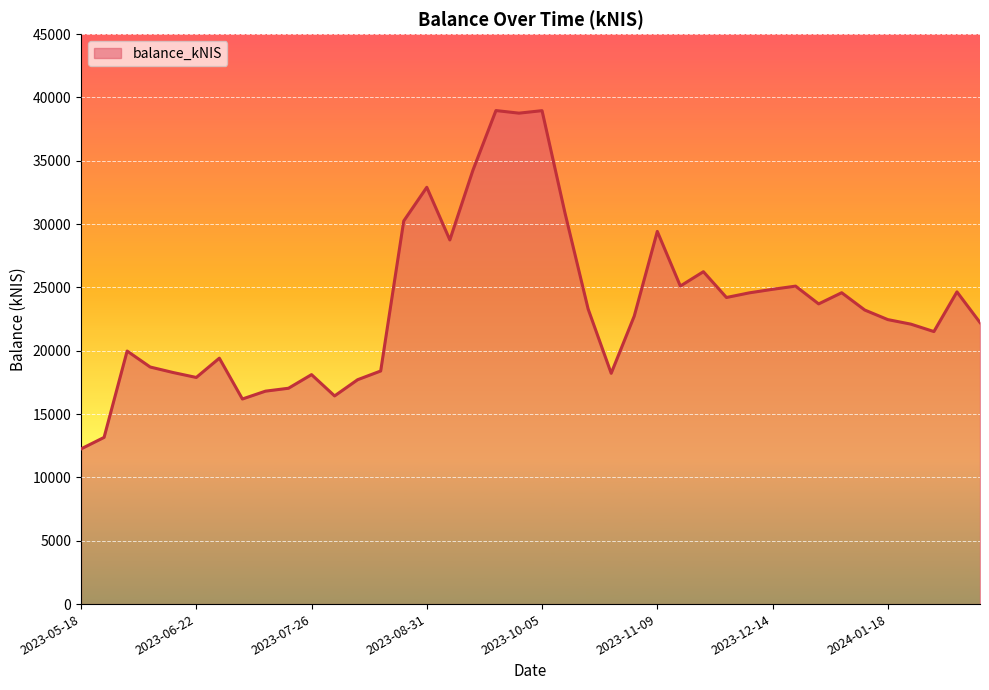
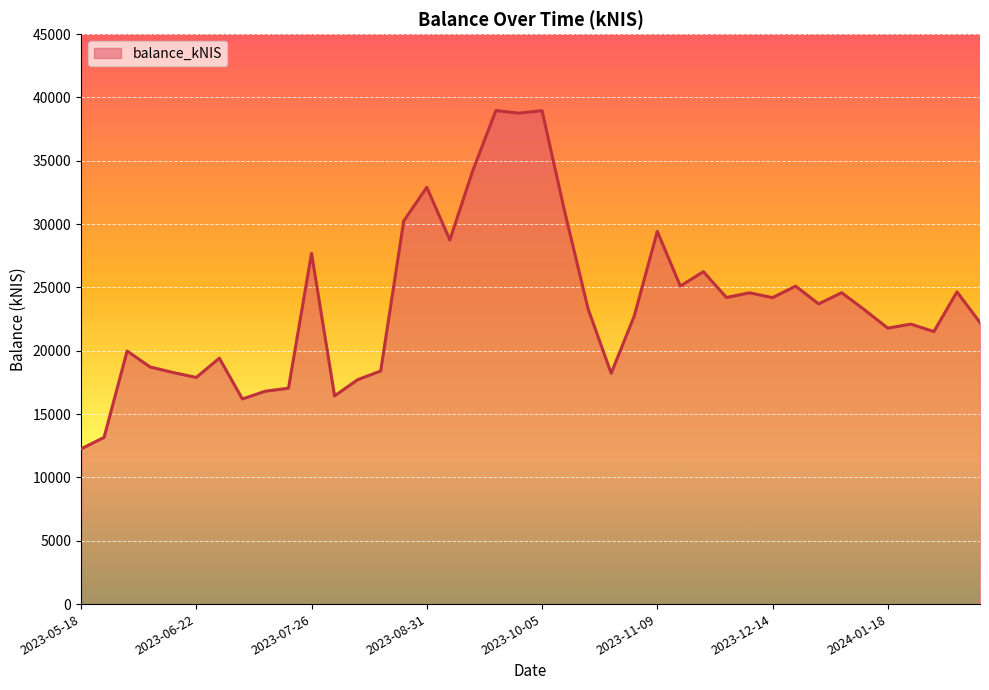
2023-07-26: 18100 -> 27700
2023-12-14: 24900 -> 24200
2024-01-18: 22500 -> 21800
